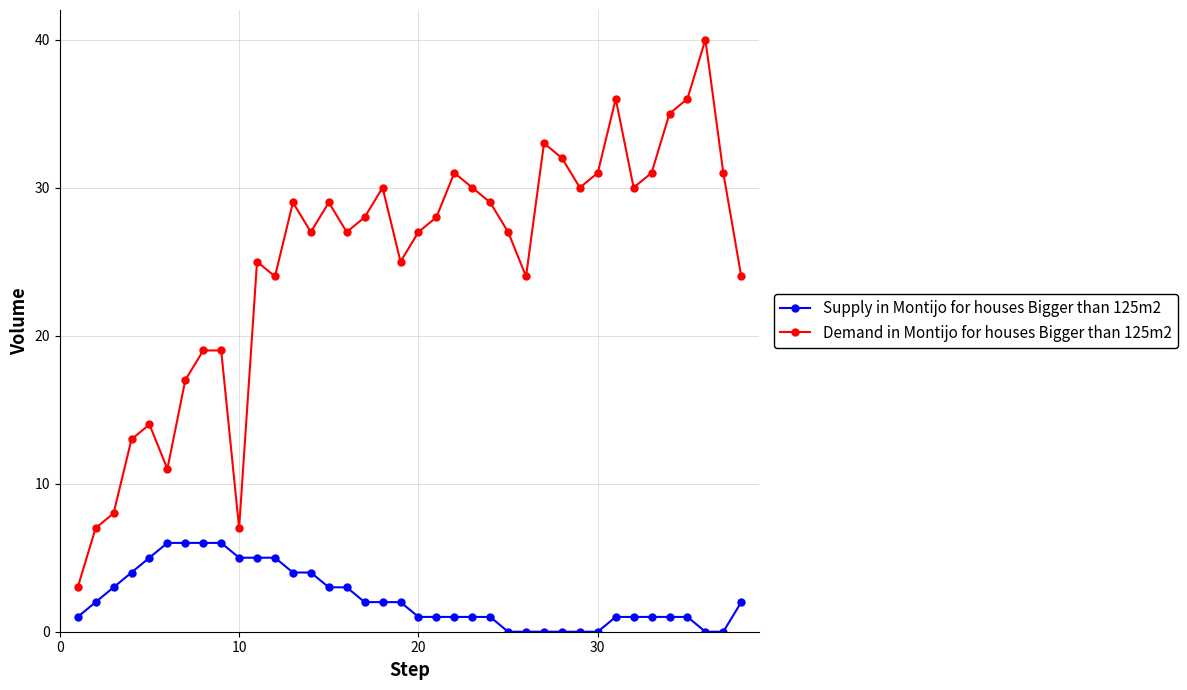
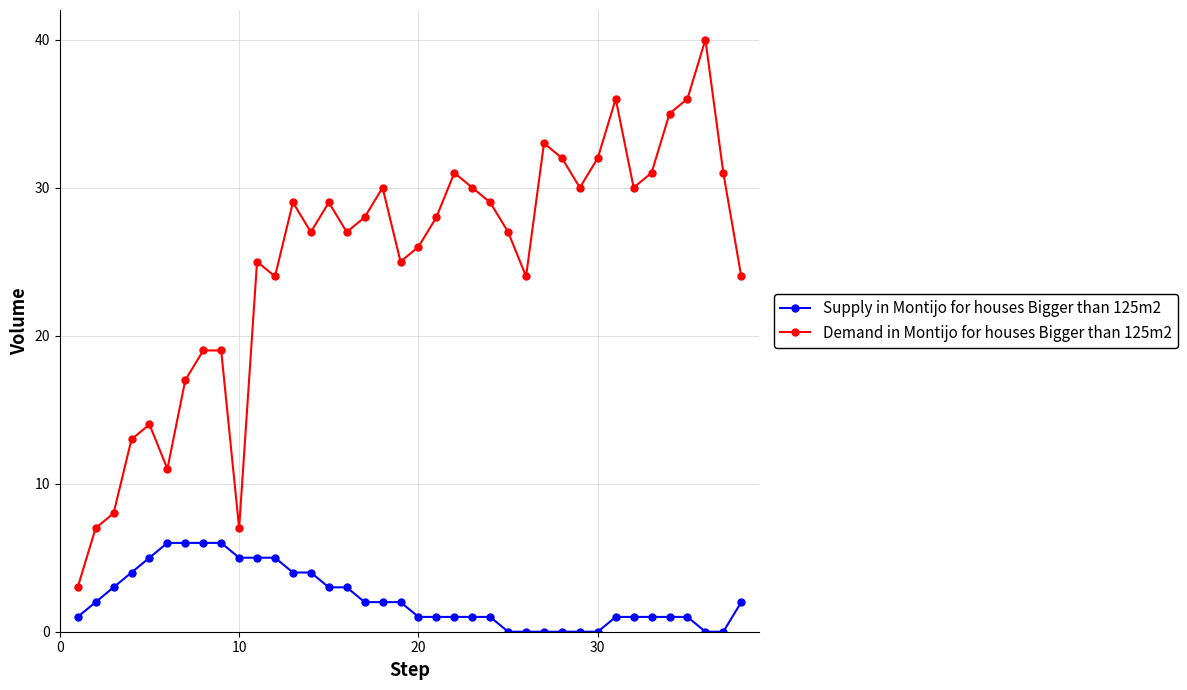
Demand in Montijo for houses Bigger than 125m2, 20: 27 -> 26
Demand in Montijo for houses Bigger than 125m2, 30: 31 -> 32
